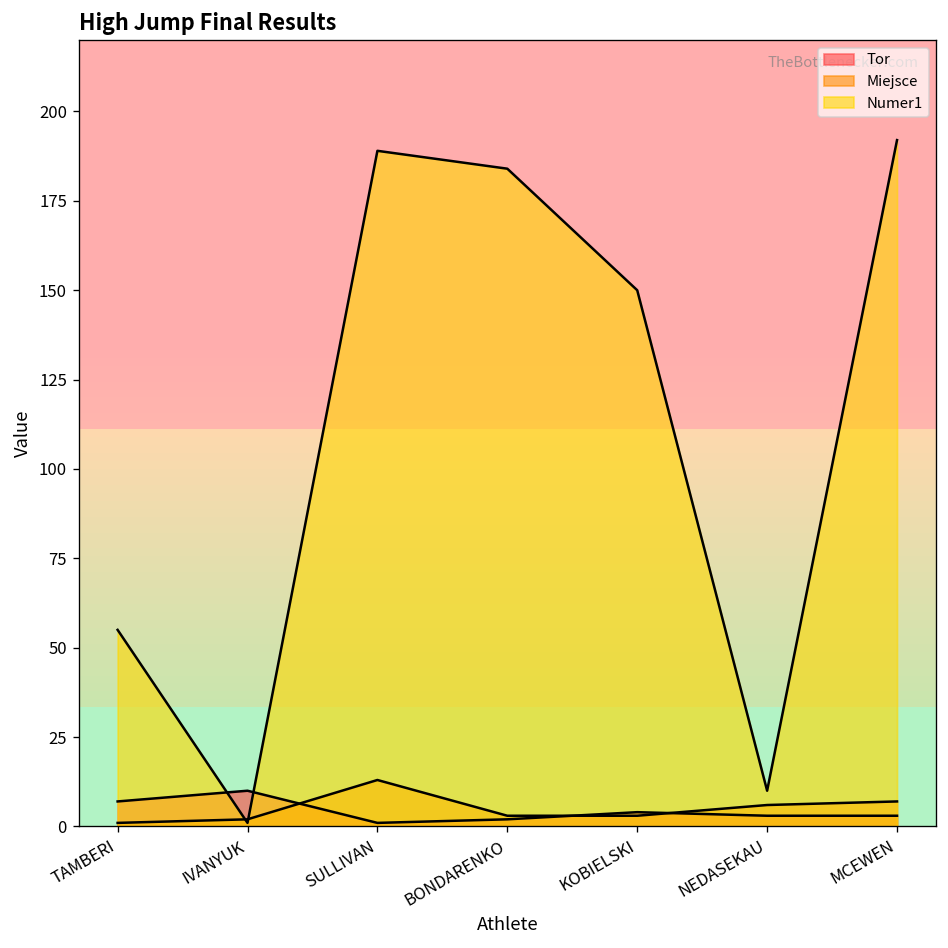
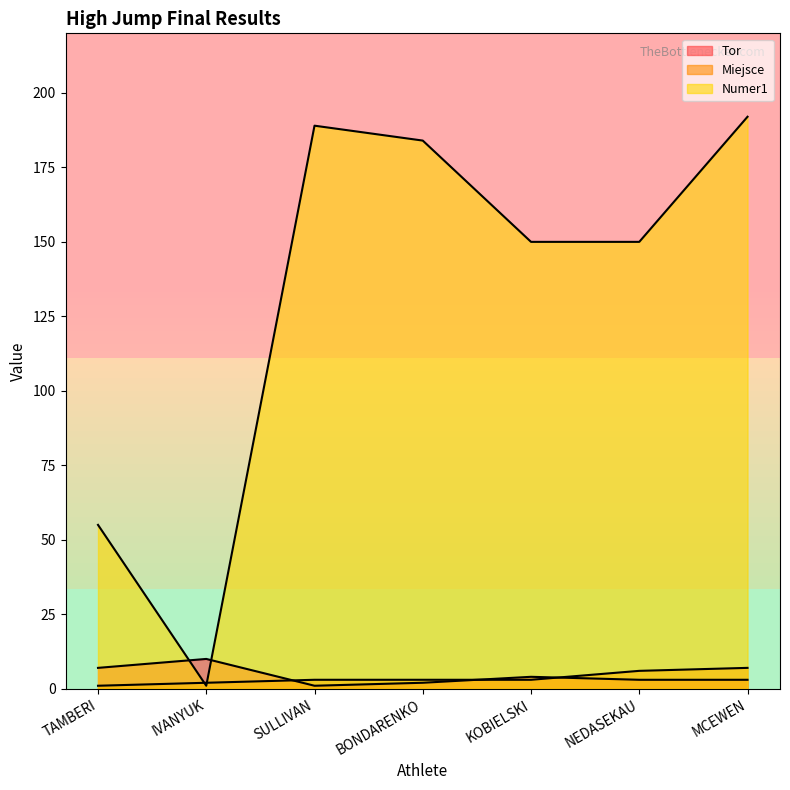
Miejsce, SULLIVAN: 13 -> 3
Numer1, NEDASEKAU: 10 -> 150
